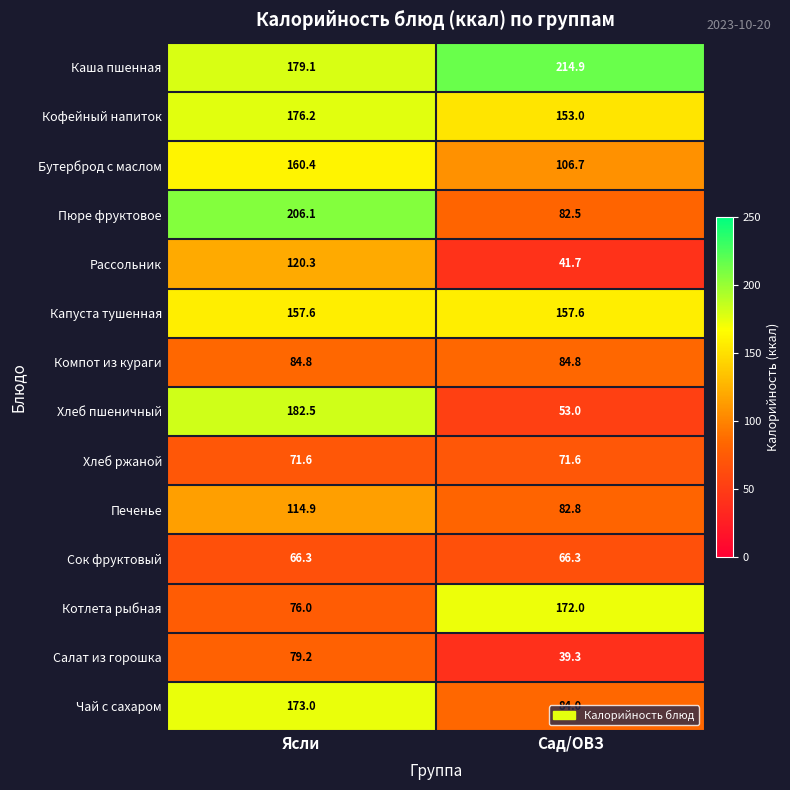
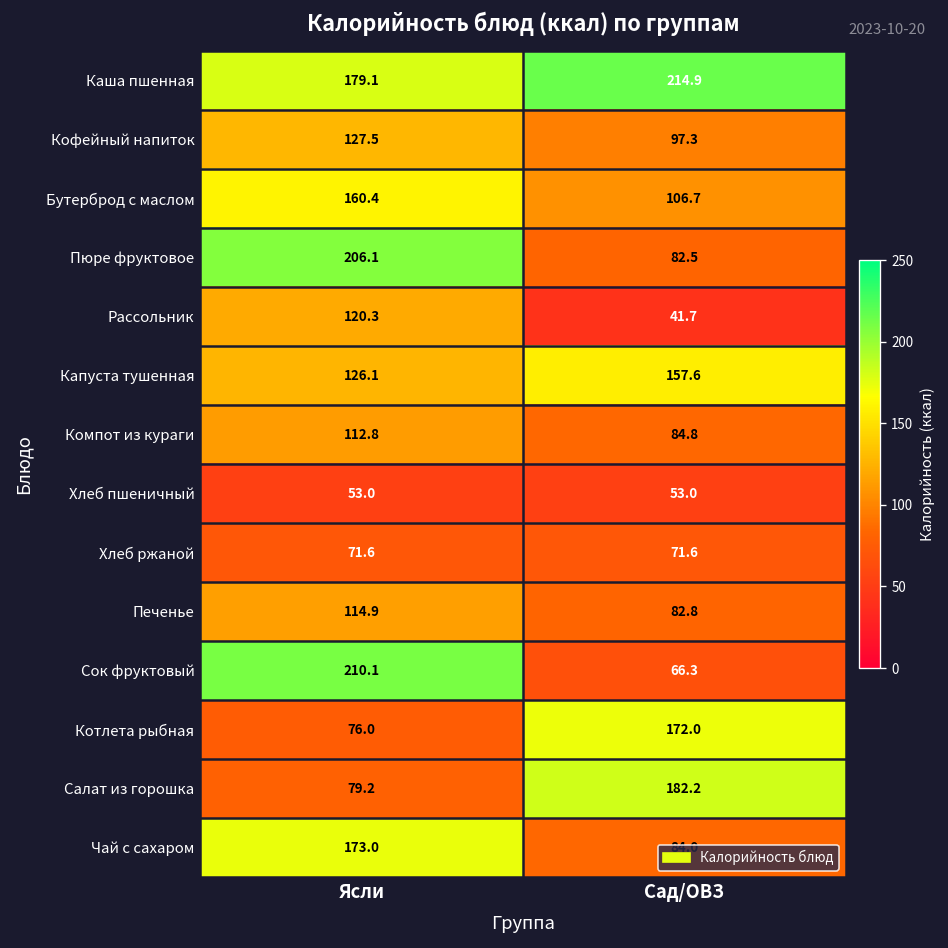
Кофейный напиток, Ясли: 176.2 -> 127.5
Кофейный напиток, Сад/ОВЗ: 153.0 -> 97.3
Капуста тушенная, Ясли: 157.6 -> 126.1
Компот из кураги, Ясли: 84.8 -> 112.8
Хлеб пшеничный, Ясли: 182.5 -> 53.0
Сок фруктовый, Ясли: 66.3 -> 210.1
Салат из горошка, Сад/ОВЗ: 39.3 -> 182.2
